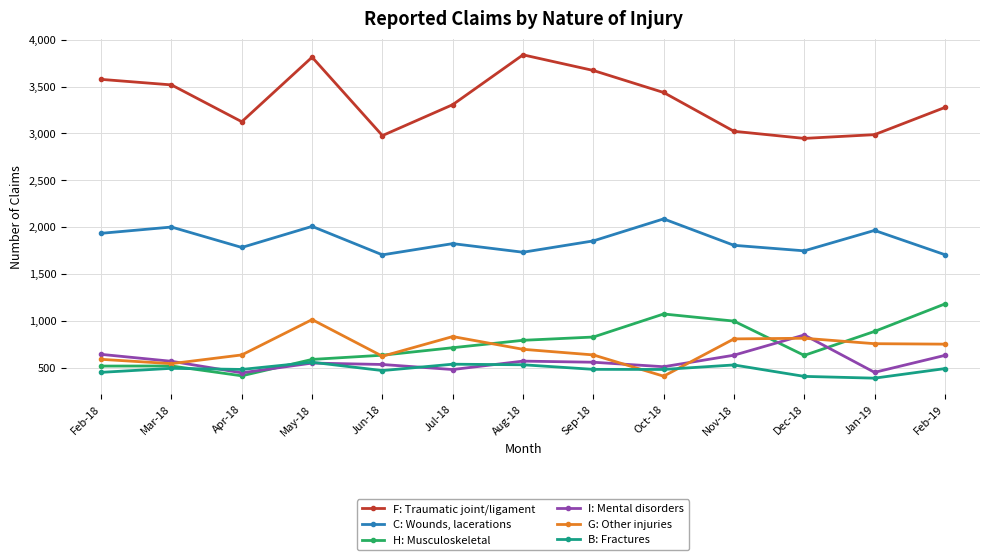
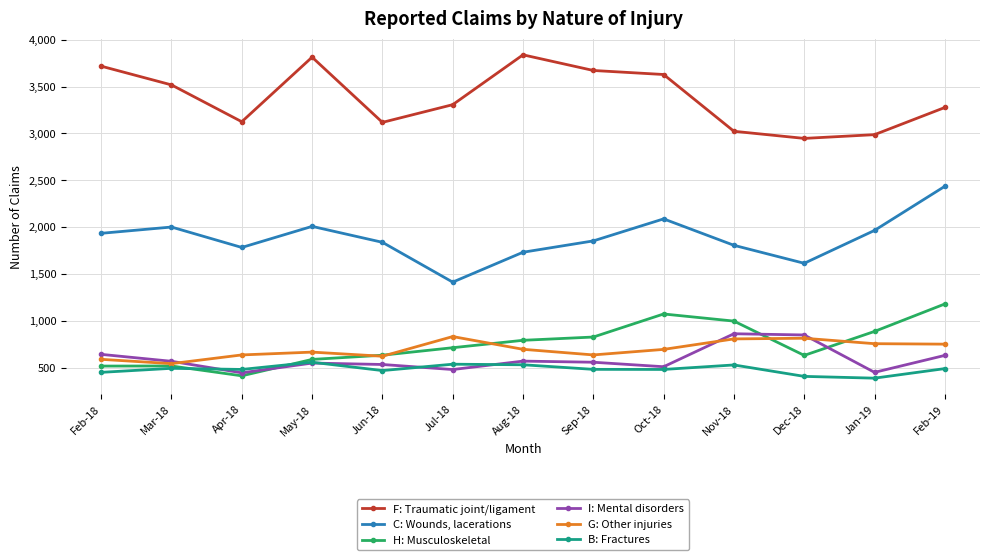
F: Traumatic joint/ligament, Feb-18: 3,600 -> 3,700
G: Other injuries, May-18: 1,000 -> 700
F: Traumatic joint/ligament, Jun-18: 3,000 -> 3,100
C: Wounds, lacerations, Jun-18: 1,700 -> 1,800
C: Wounds, lacerations, Jul-18: 1,800 -> 1,400
F: Traumatic joint/ligament, Oct-18: 3,400 -> 3,600
G: Other injuries, Oct-18: 400 -> 700
I: Mental disorders, Nov-18: 600 -> 900
C: Wounds, lacerations, Dec-18: 1,700 -> 1,600
C: Wounds, lacerations, Feb-19: 1,700 -> 2,400
